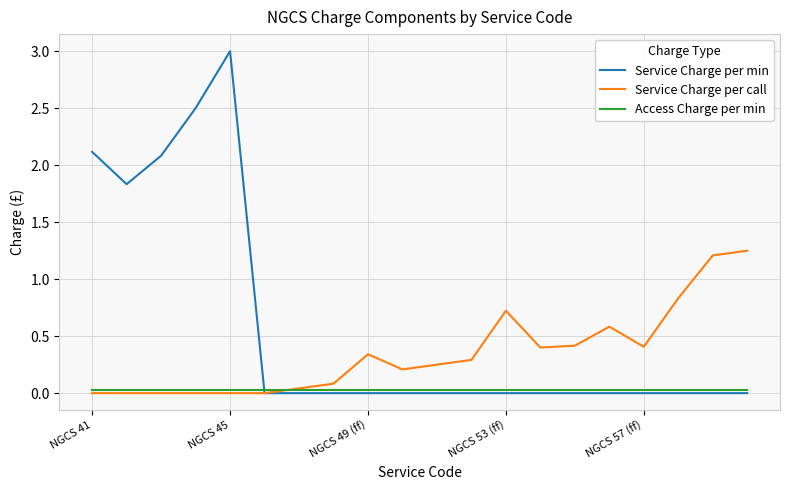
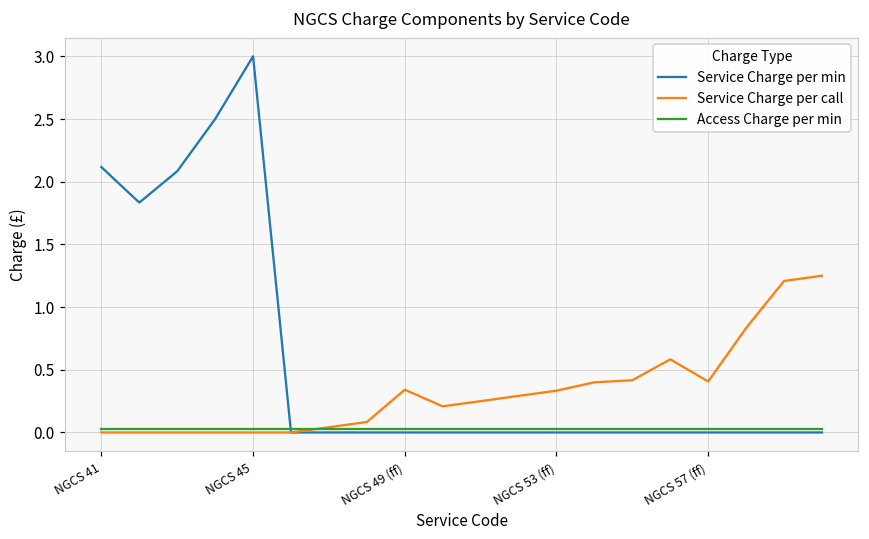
Service Charge per call, NGCS 53 (ff): 0.72 -> 0.33
